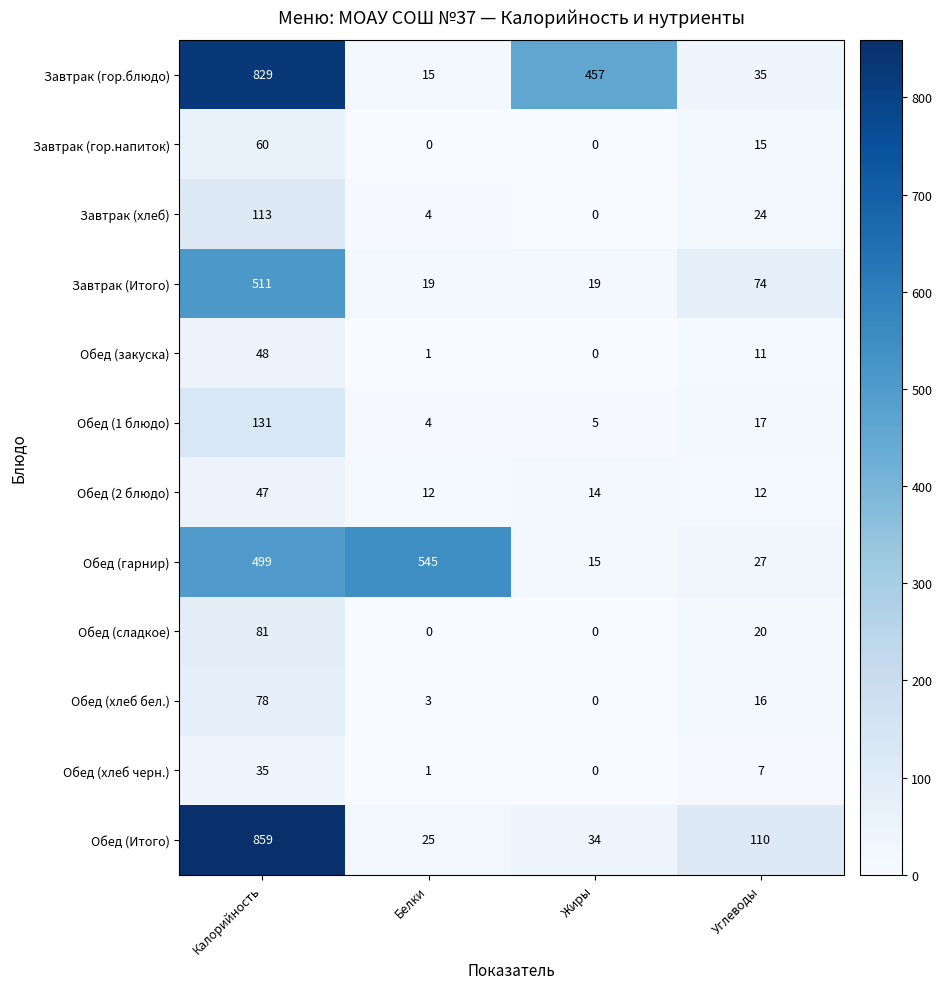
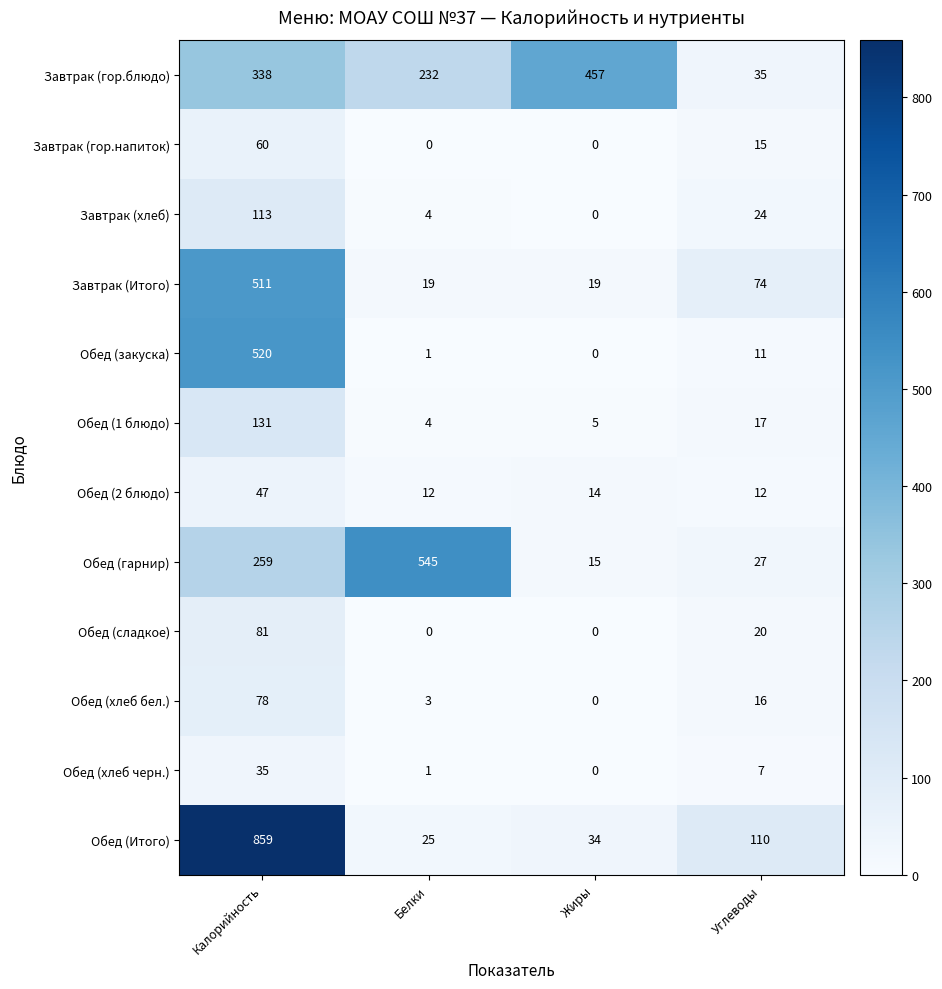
Завтрак (гор.блюдо), Калорийность: 829 -> 338
Завтрак (гор.блюдо), Белки: 15 -> 232
Обед (закуска), Калорийность: 48 -> 520
Обед (гарнир), Калорийность: 499 -> 259
